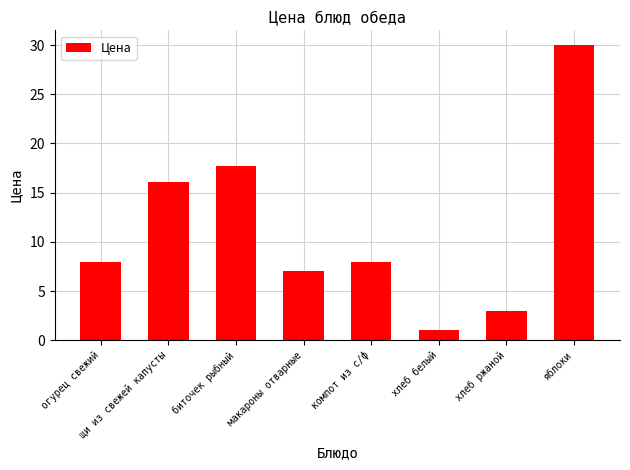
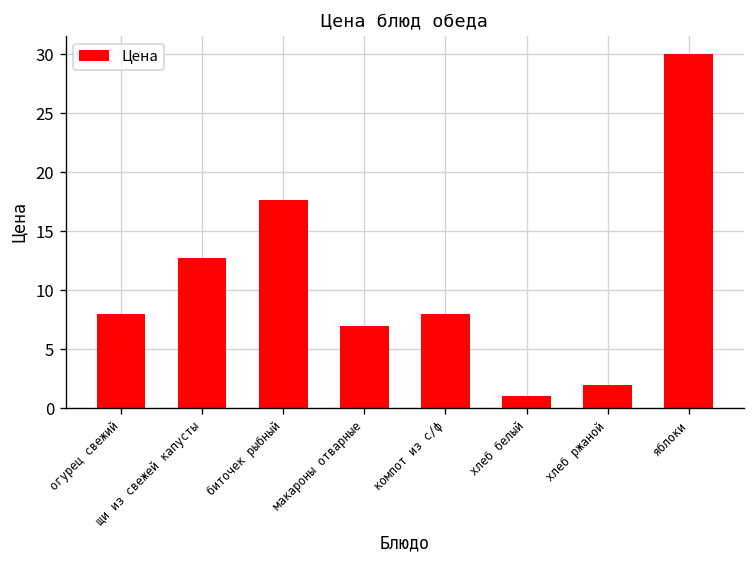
щи из свежей капусты: 16 -> 13
хлеб ржаной: 3 -> 2
